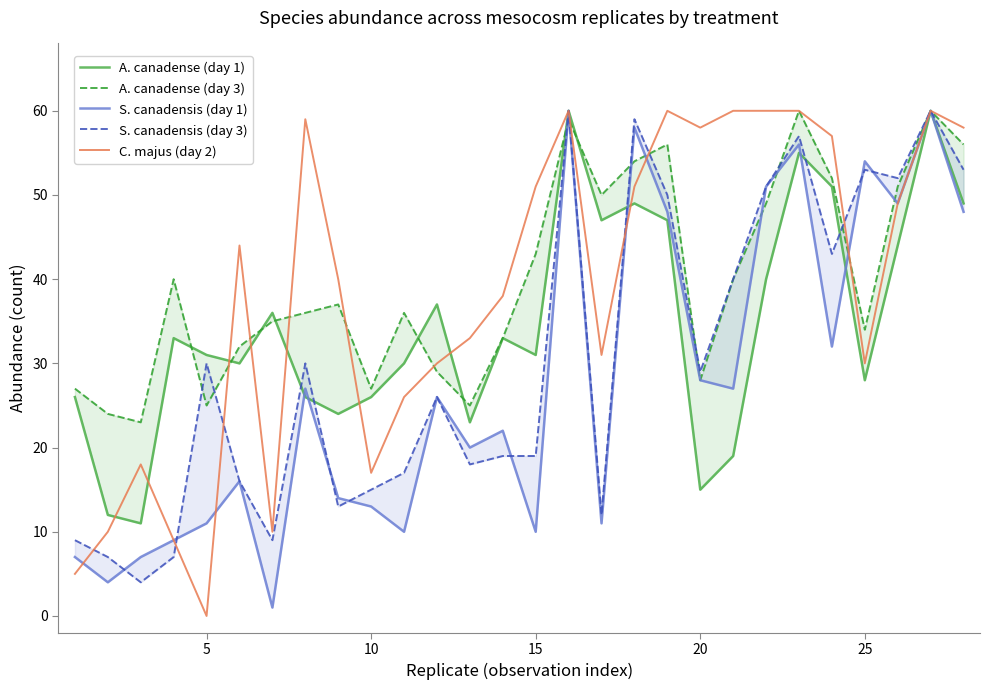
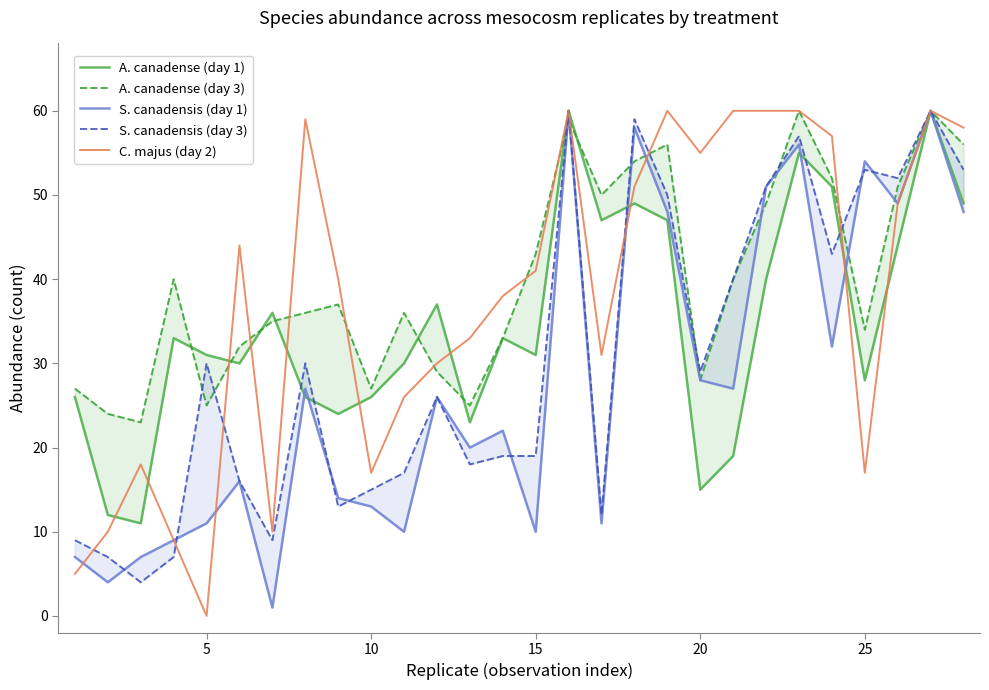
C. majus (day 2), 15: 51 -> 41
C. majus (day 2), 20: 58 -> 55
C. majus (day 2), 25: 30 -> 17
